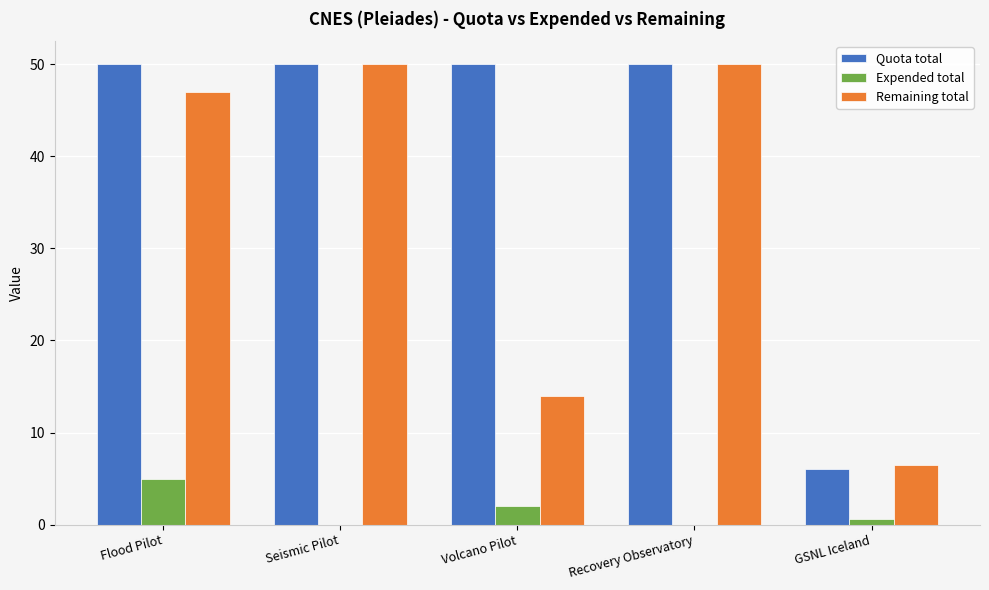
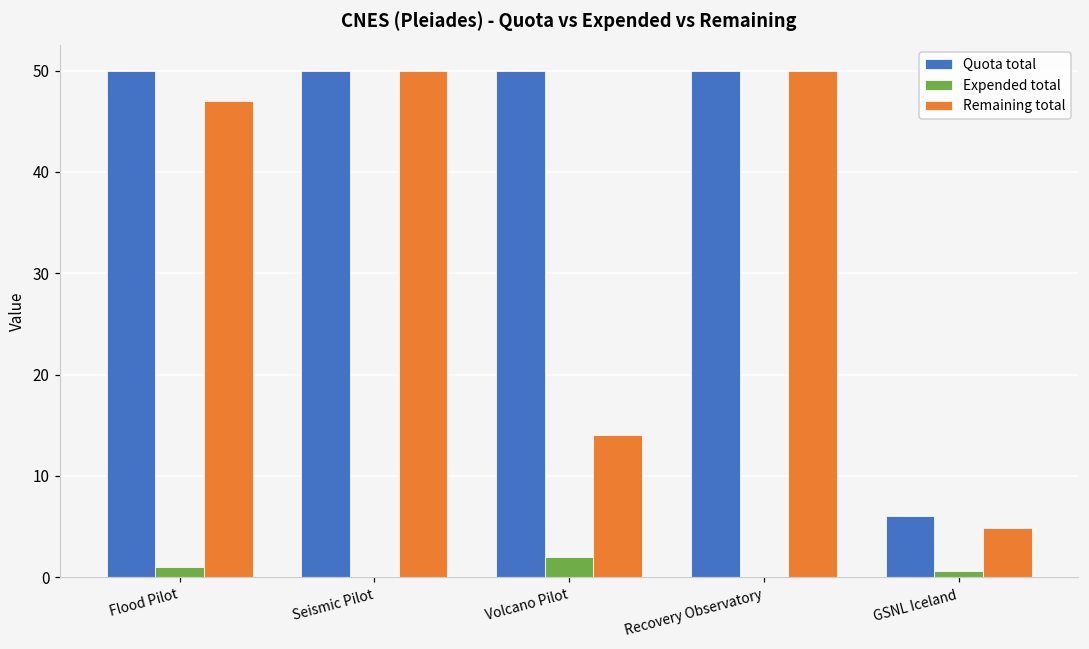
Expended total, Flood Pilot: 5 -> 1
Remaining total, GSNL Iceland: 7 -> 5
